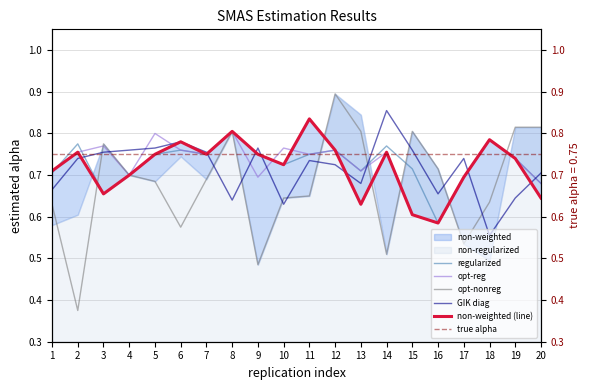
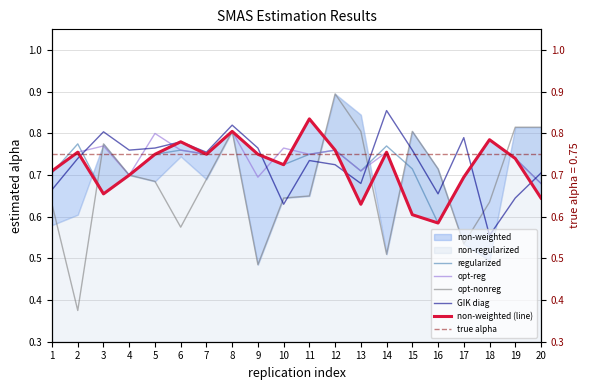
GIK diag, 3: 0.76 -> 0.80
GIK diag, 8: 0.64 -> 0.82
GIK diag, 17: 0.74 -> 0.79
